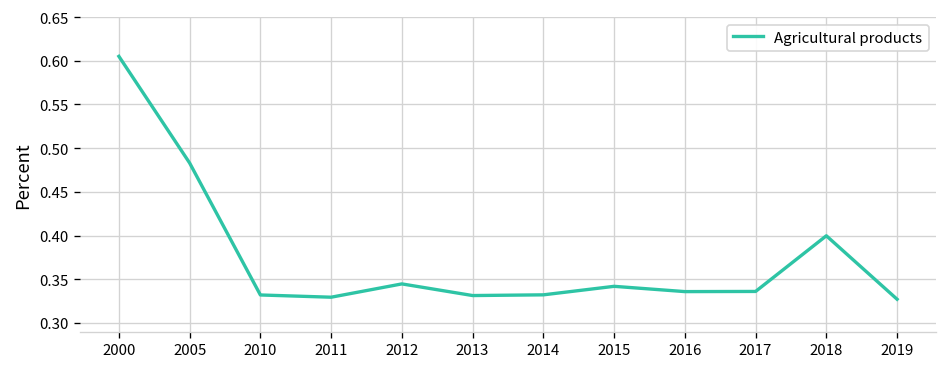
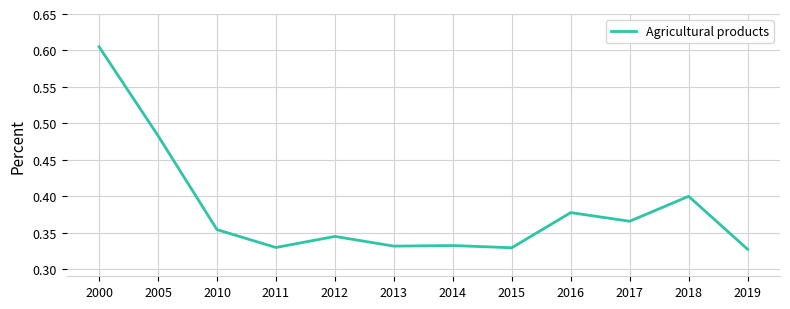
2010: 0.33 -> 0.35
2015: 0.34 -> 0.33
2016: 0.34 -> 0.38
2017: 0.34 -> 0.37
